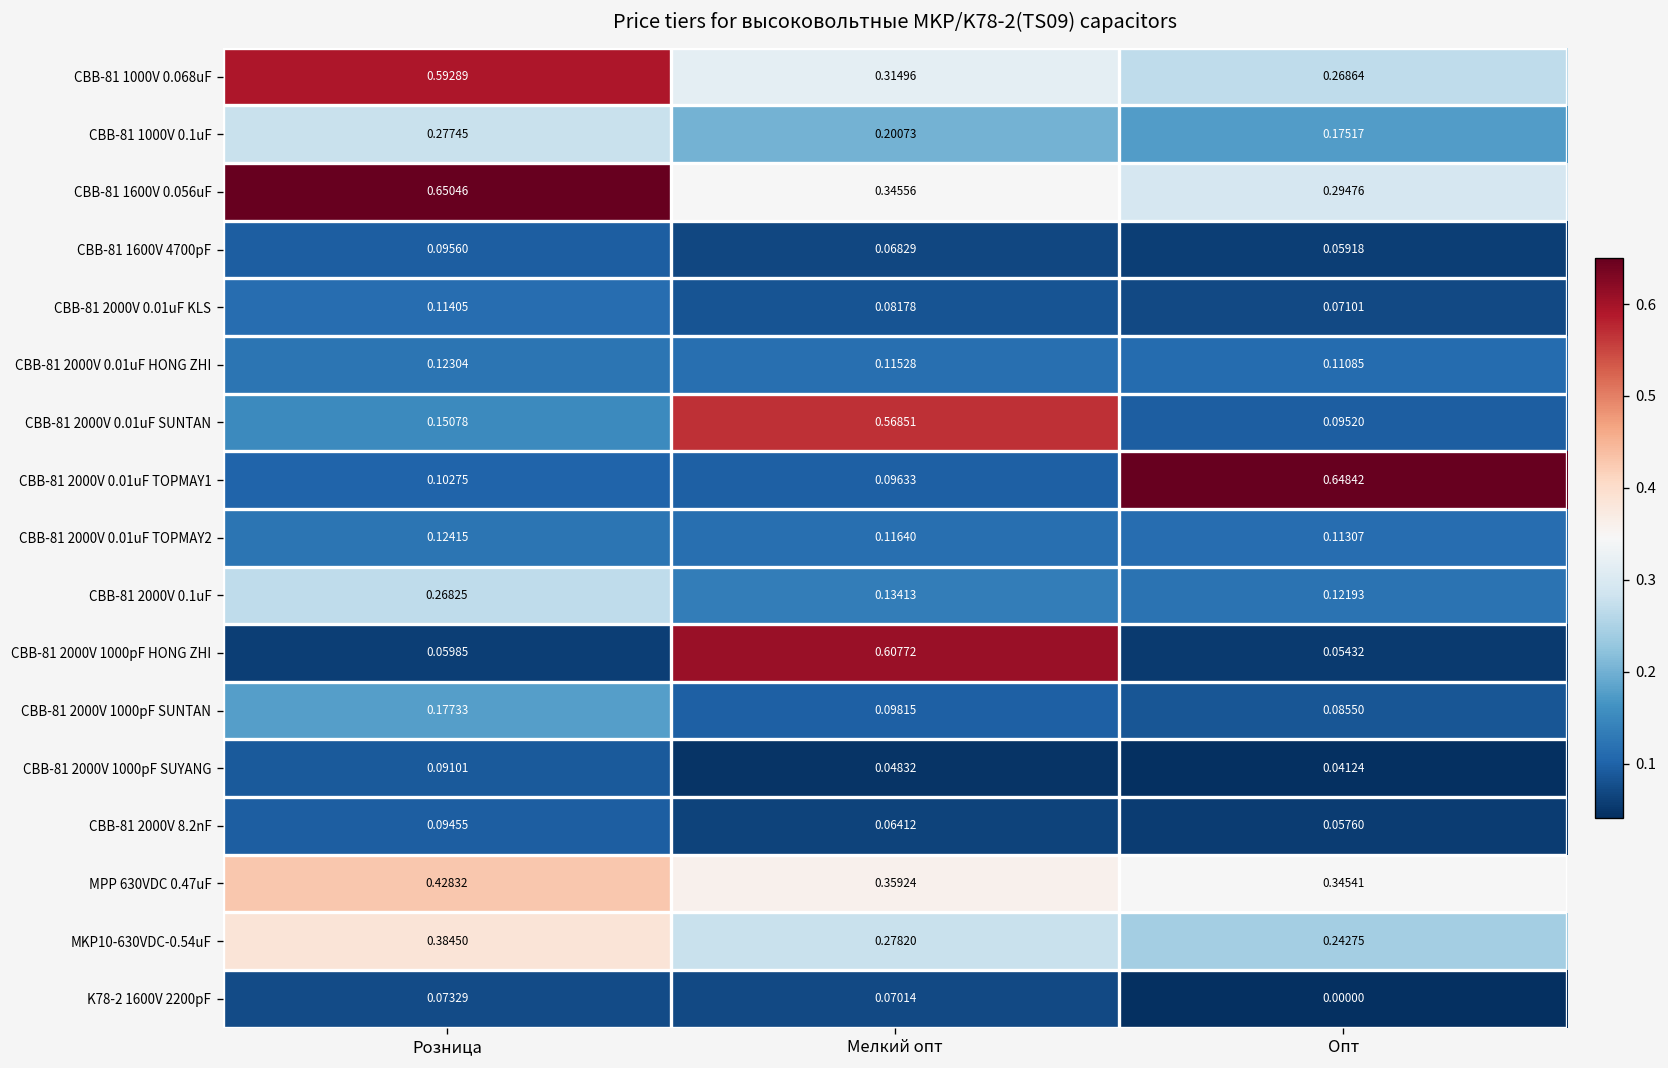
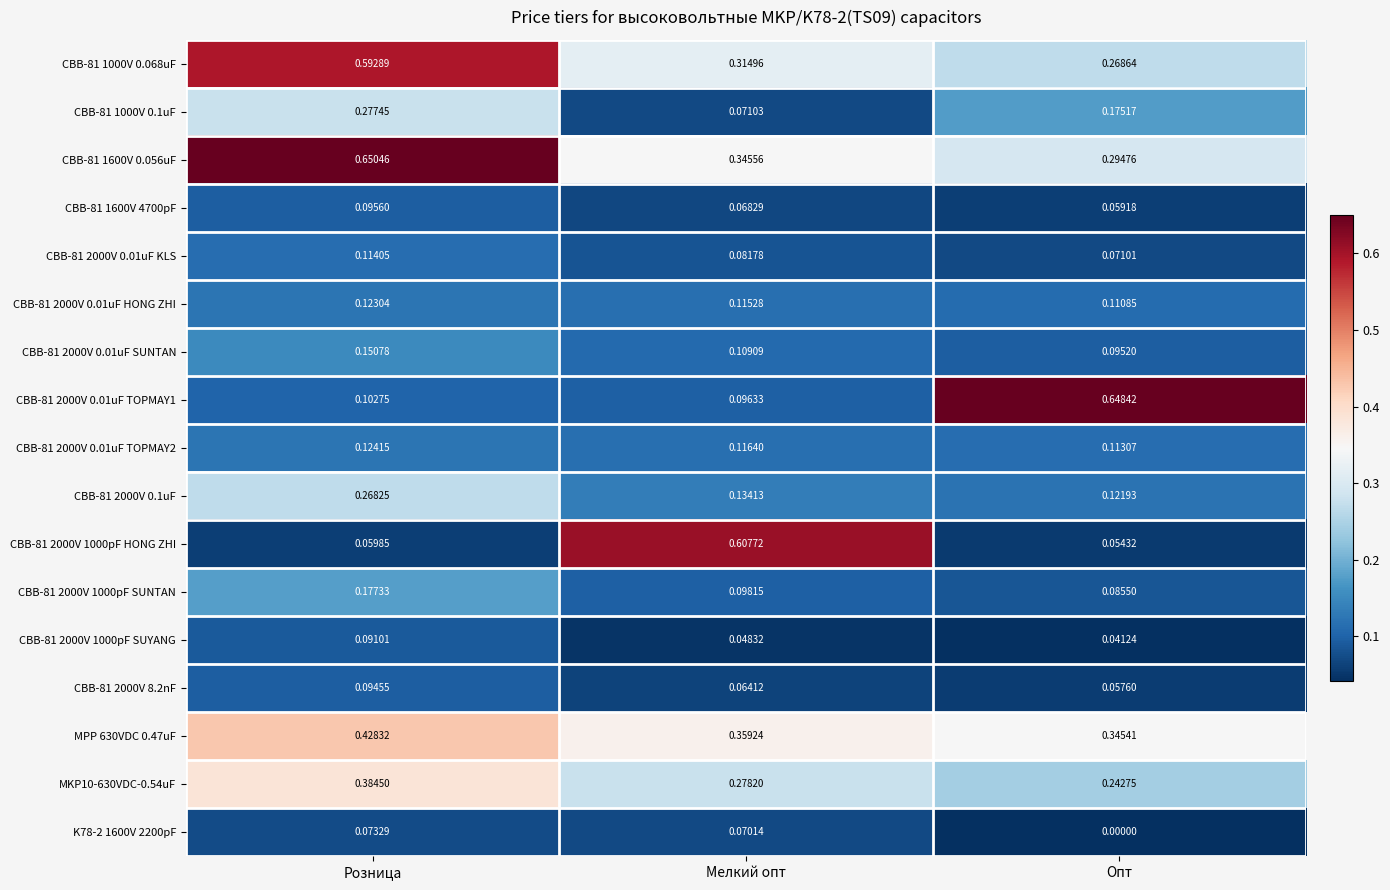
CBB-81 1000V 0.1uF, Мелкий опт: 0.20073 -> 0.07103
CBB-81 2000V 0.01uF SUNTAN, Мелкий опт: 0.56851 -> 0.10909
